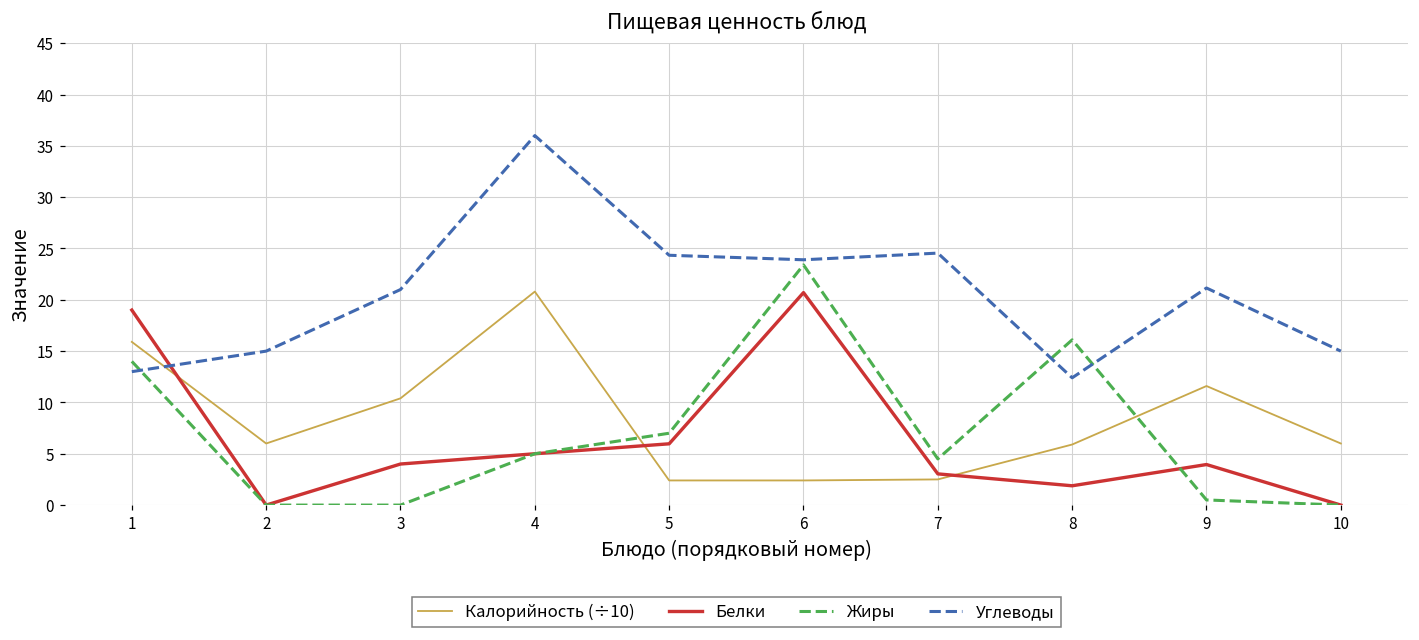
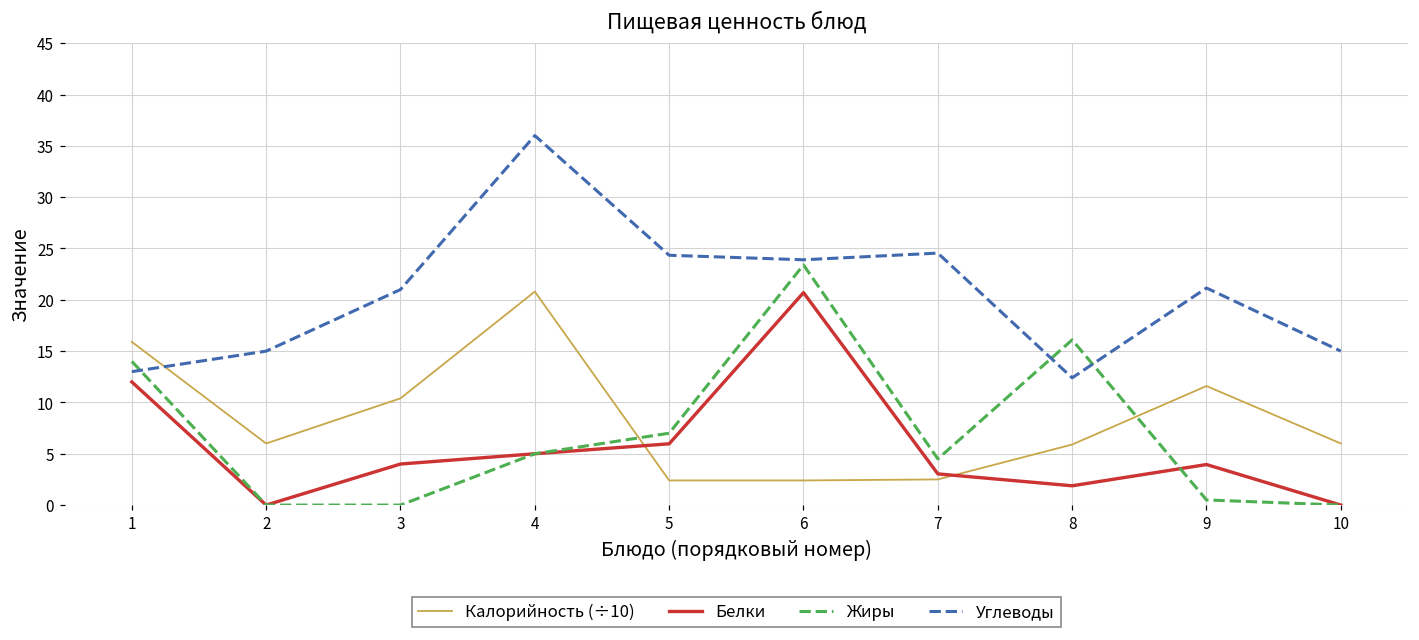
Белки, 1: 19 -> 12
